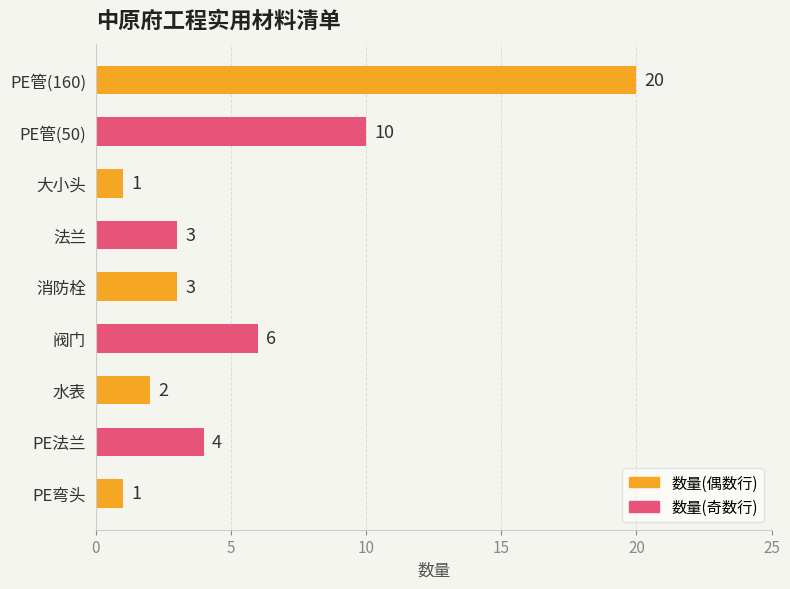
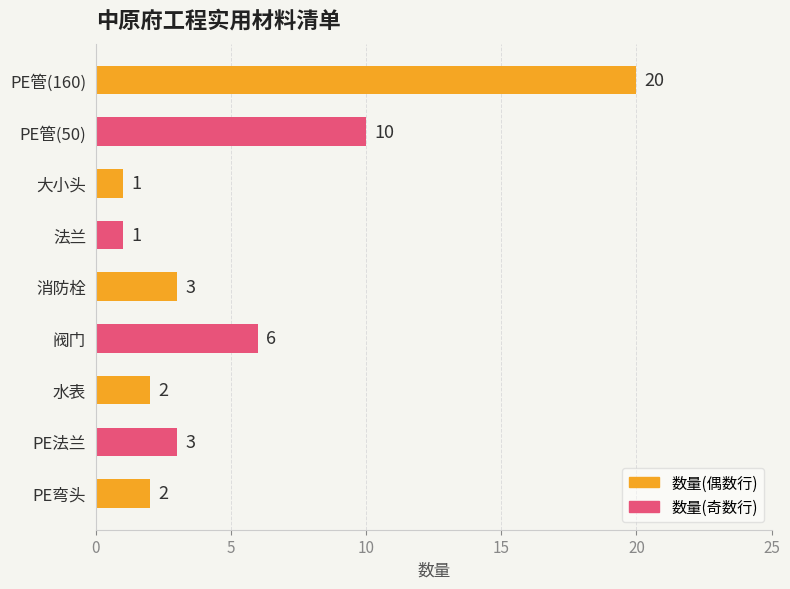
法兰: 3 -> 1
PE法兰: 4 -> 3
PE弯头: 1 -> 2
